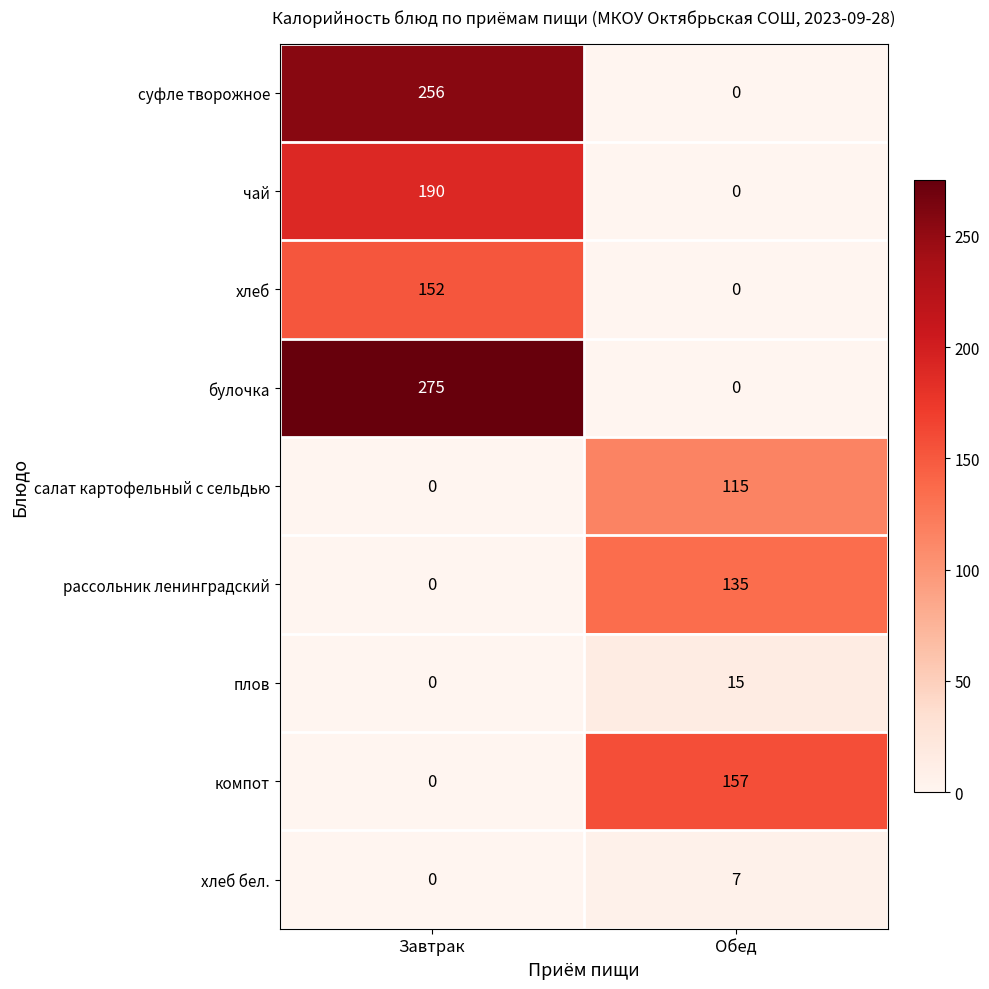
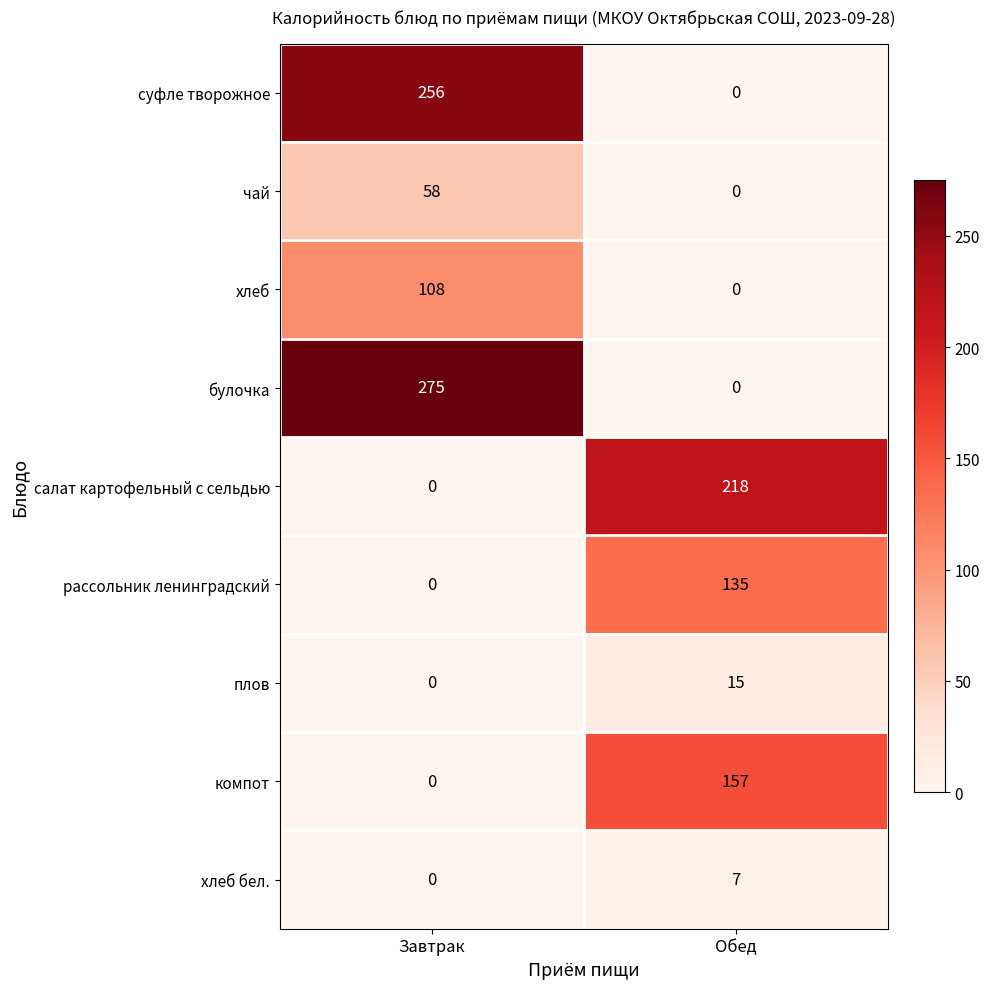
чай, Завтрак: 190 -> 58
хлеб, Завтрак: 152 -> 108
салат картофельный с сельдью, Обед: 115 -> 218
